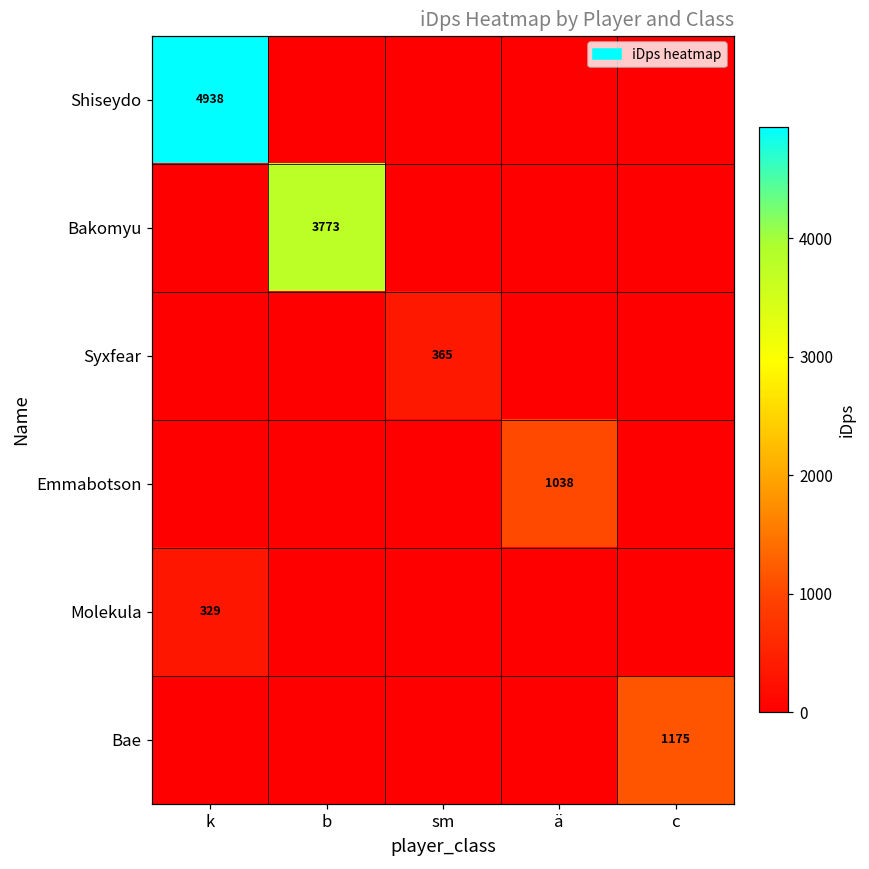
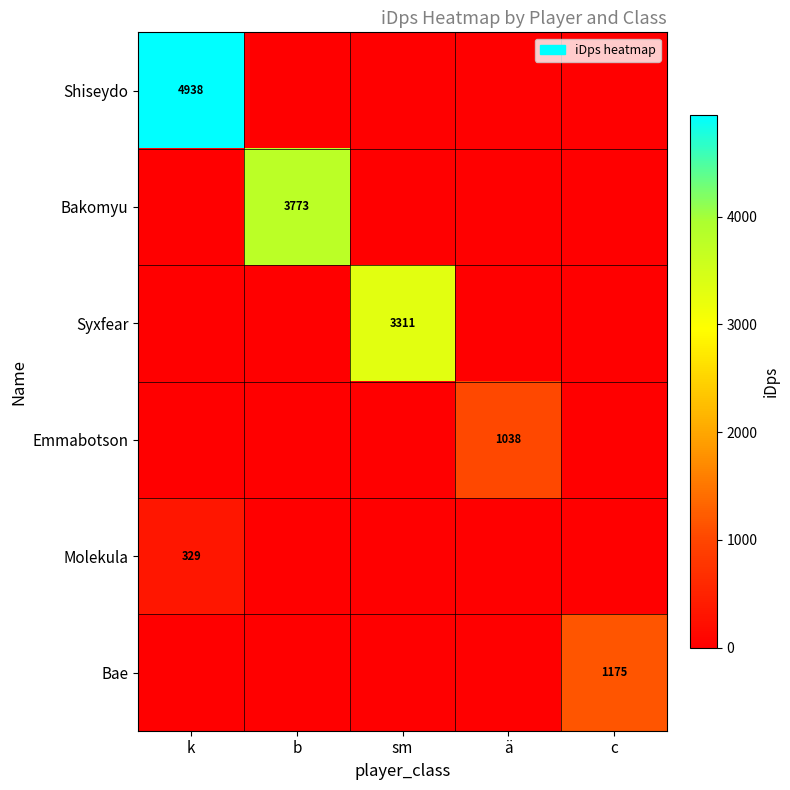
Syxfear, sm: 365 -> 3311
